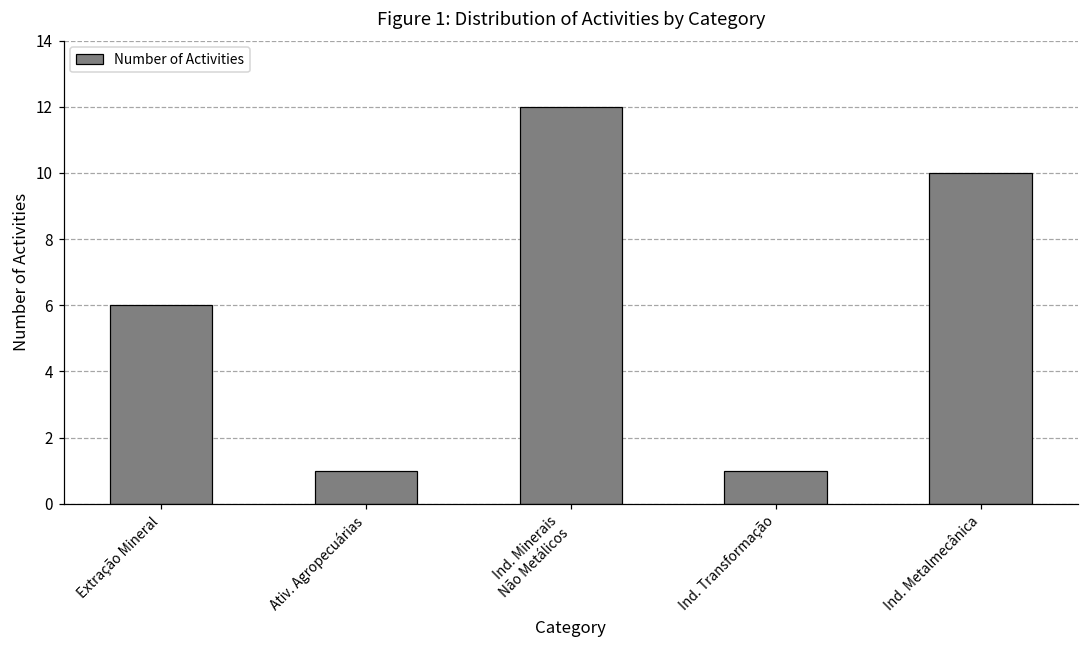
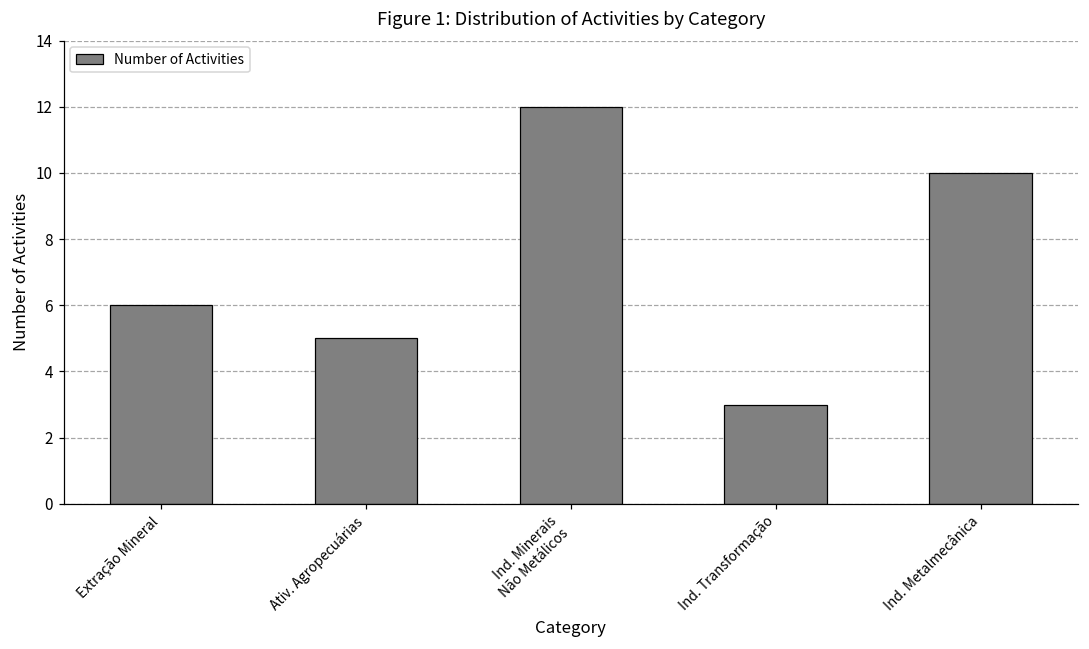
Ativ. Agropecuárias: 1 -> 5
Ind. Transformação: 1 -> 3
